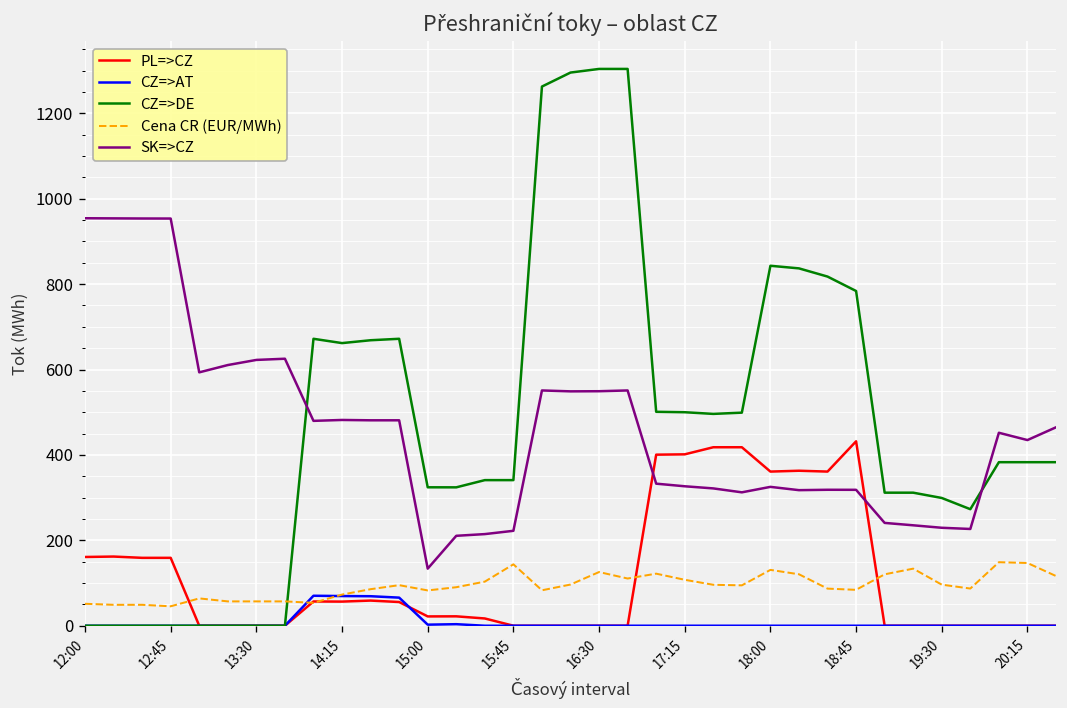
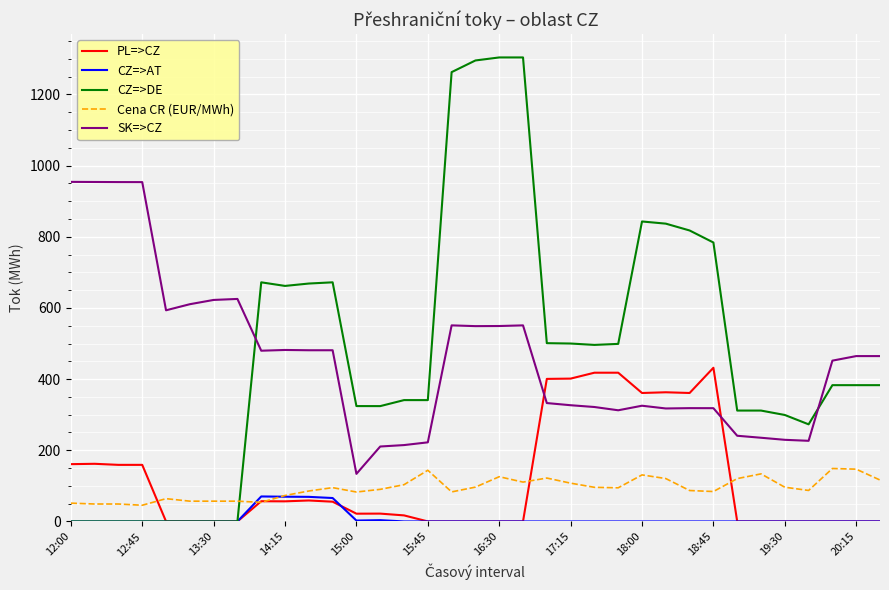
SK=>CZ, 20:15: 430 -> 460
